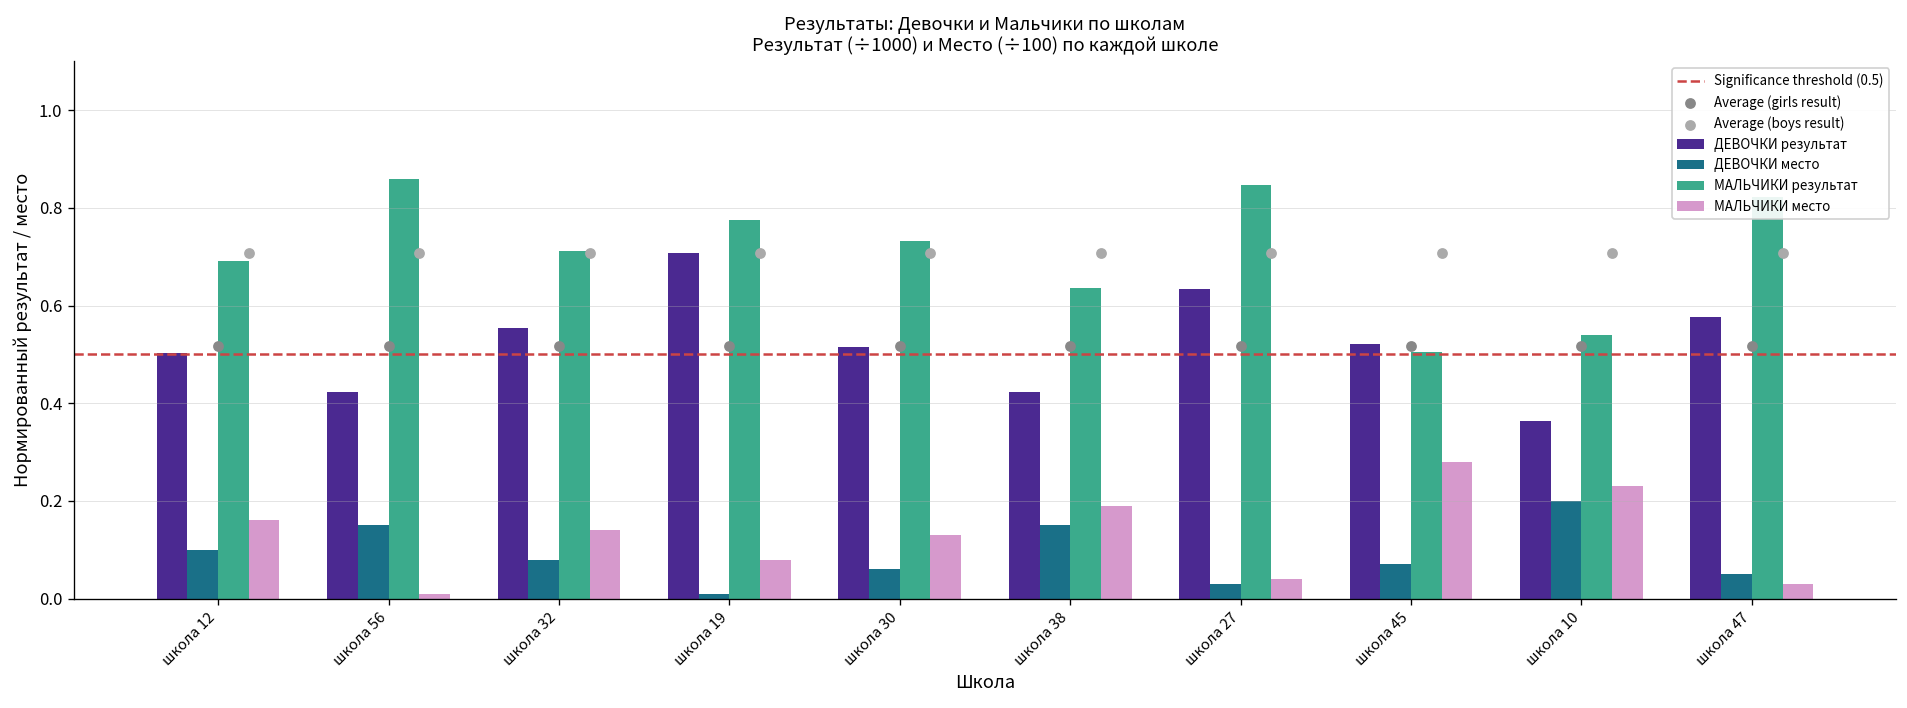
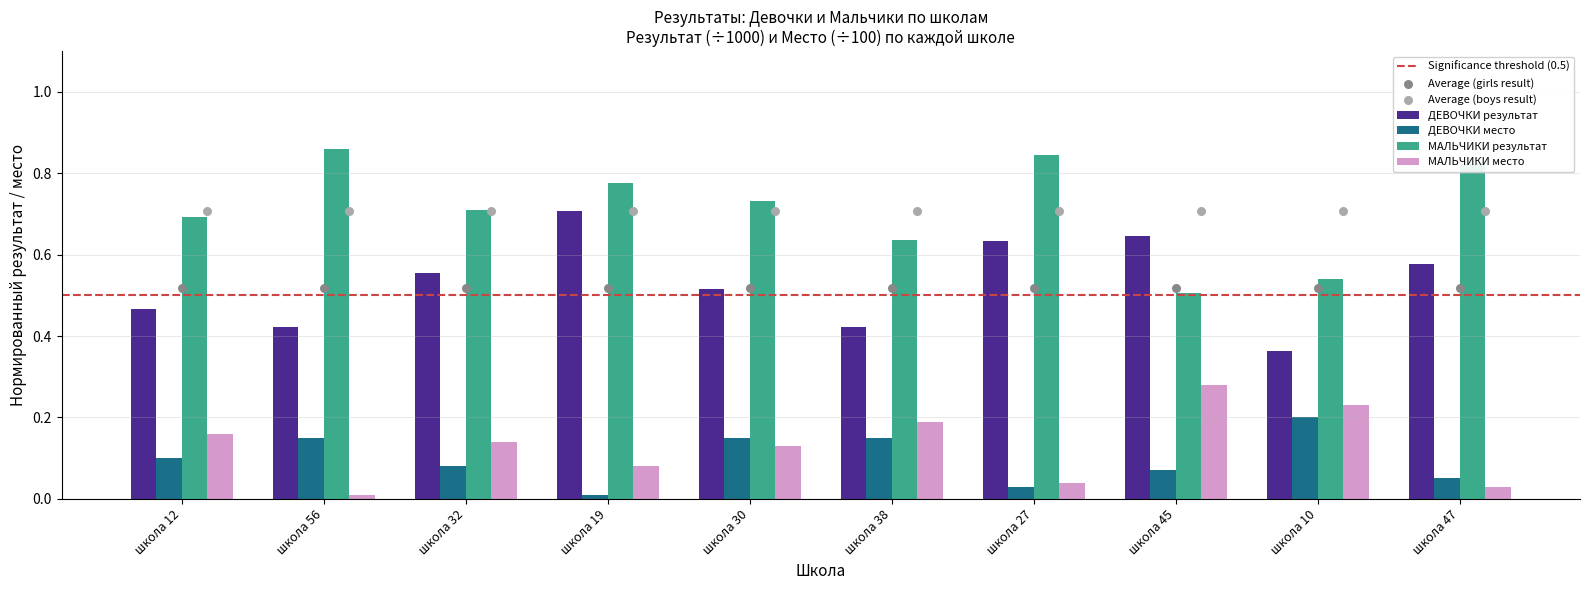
ДЕВОЧКИ результат, школа 12: 0.50 -> 0.47
ДЕВОЧКИ место, школа 30: 0.06 -> 0.15
ДЕВОЧКИ результат, школа 45: 0.52 -> 0.65
